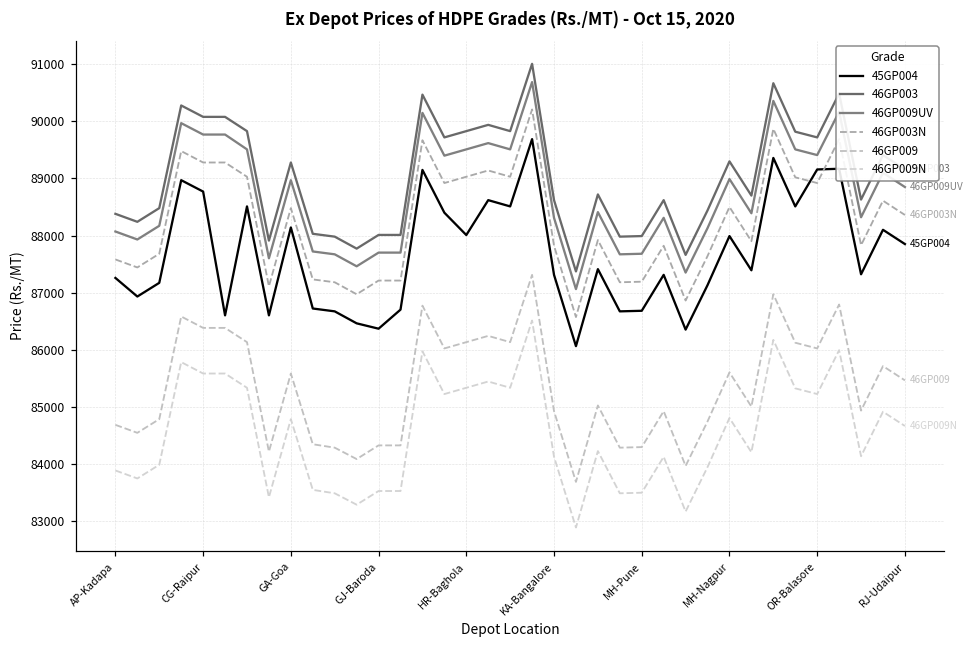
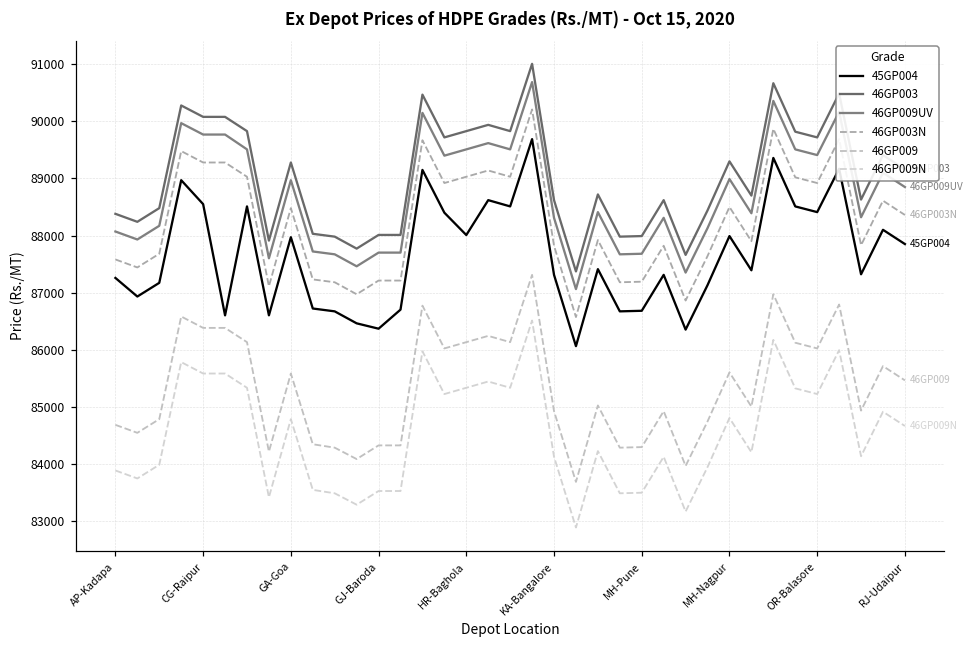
45GP004, CG-Raipur: 88800 -> 88600
45GP004, GA-Goa: 88100 -> 88000
45GP004, OR-Balasore: 89200 -> 88400
